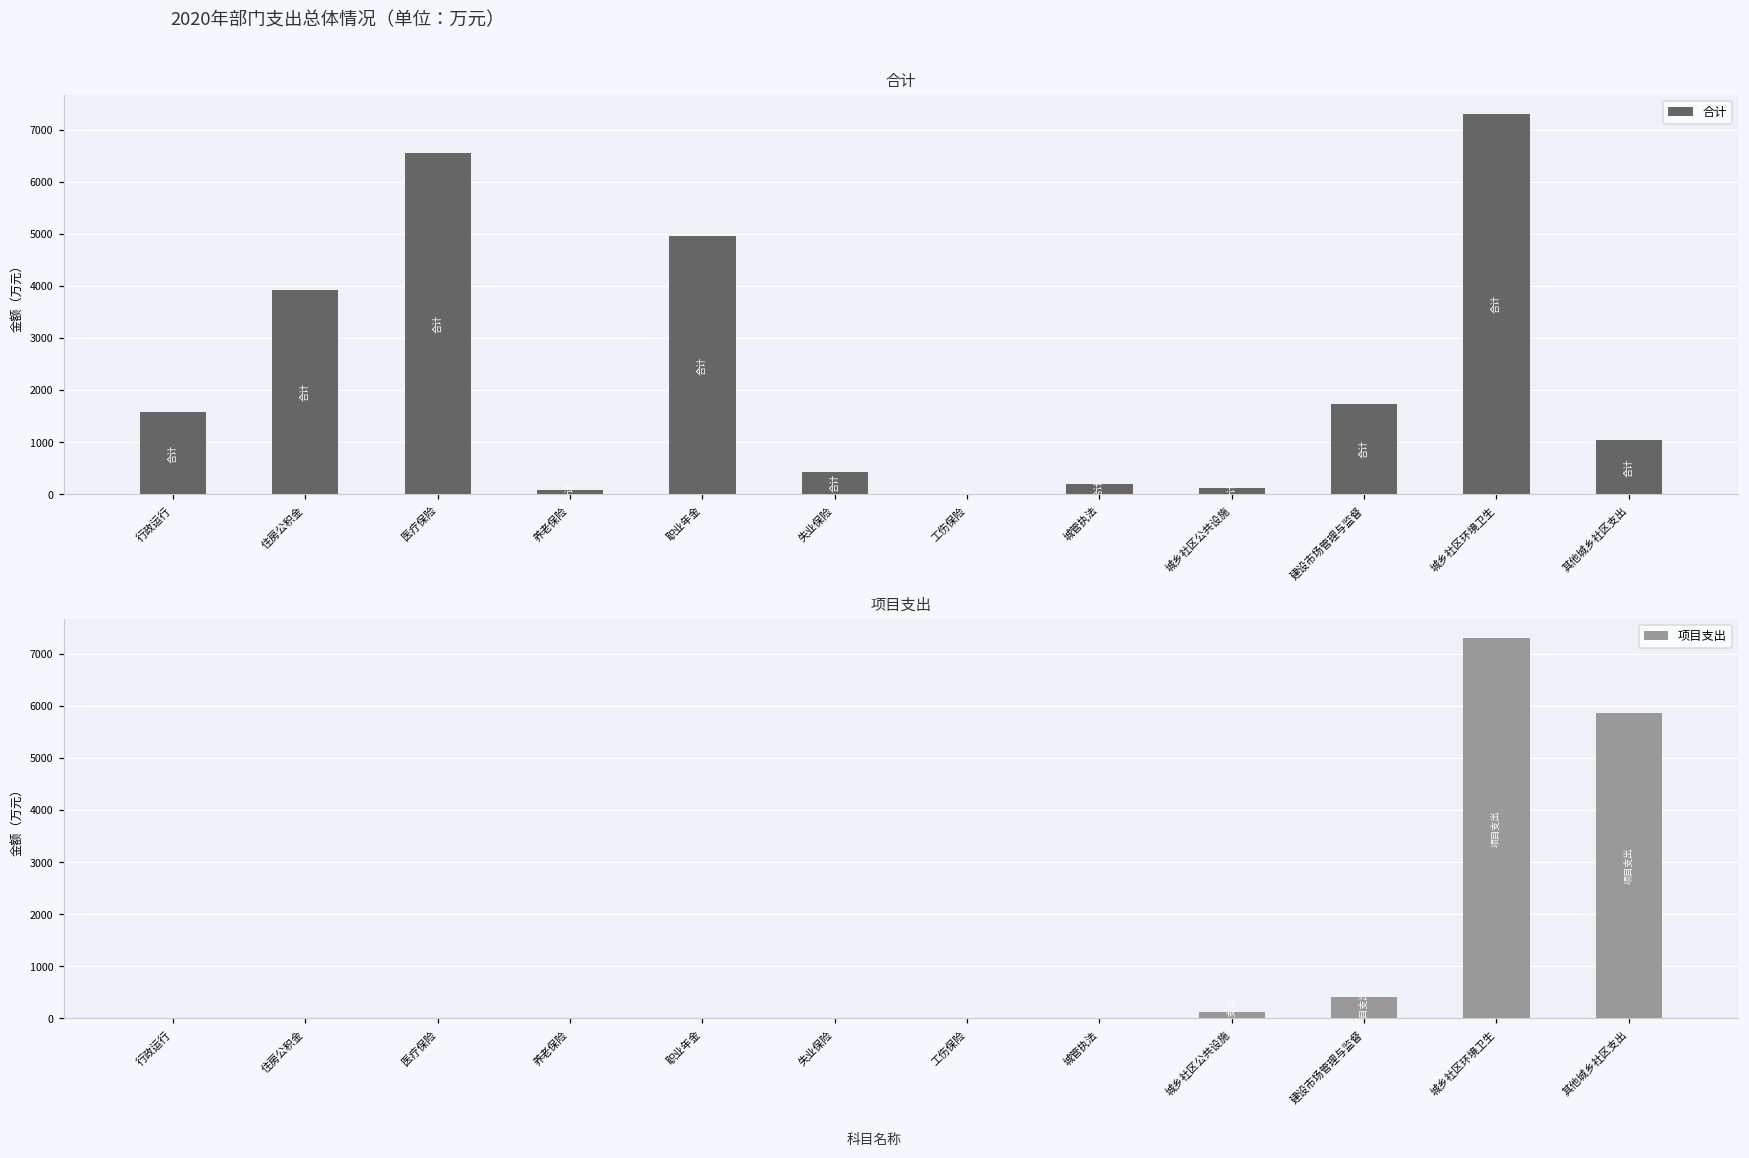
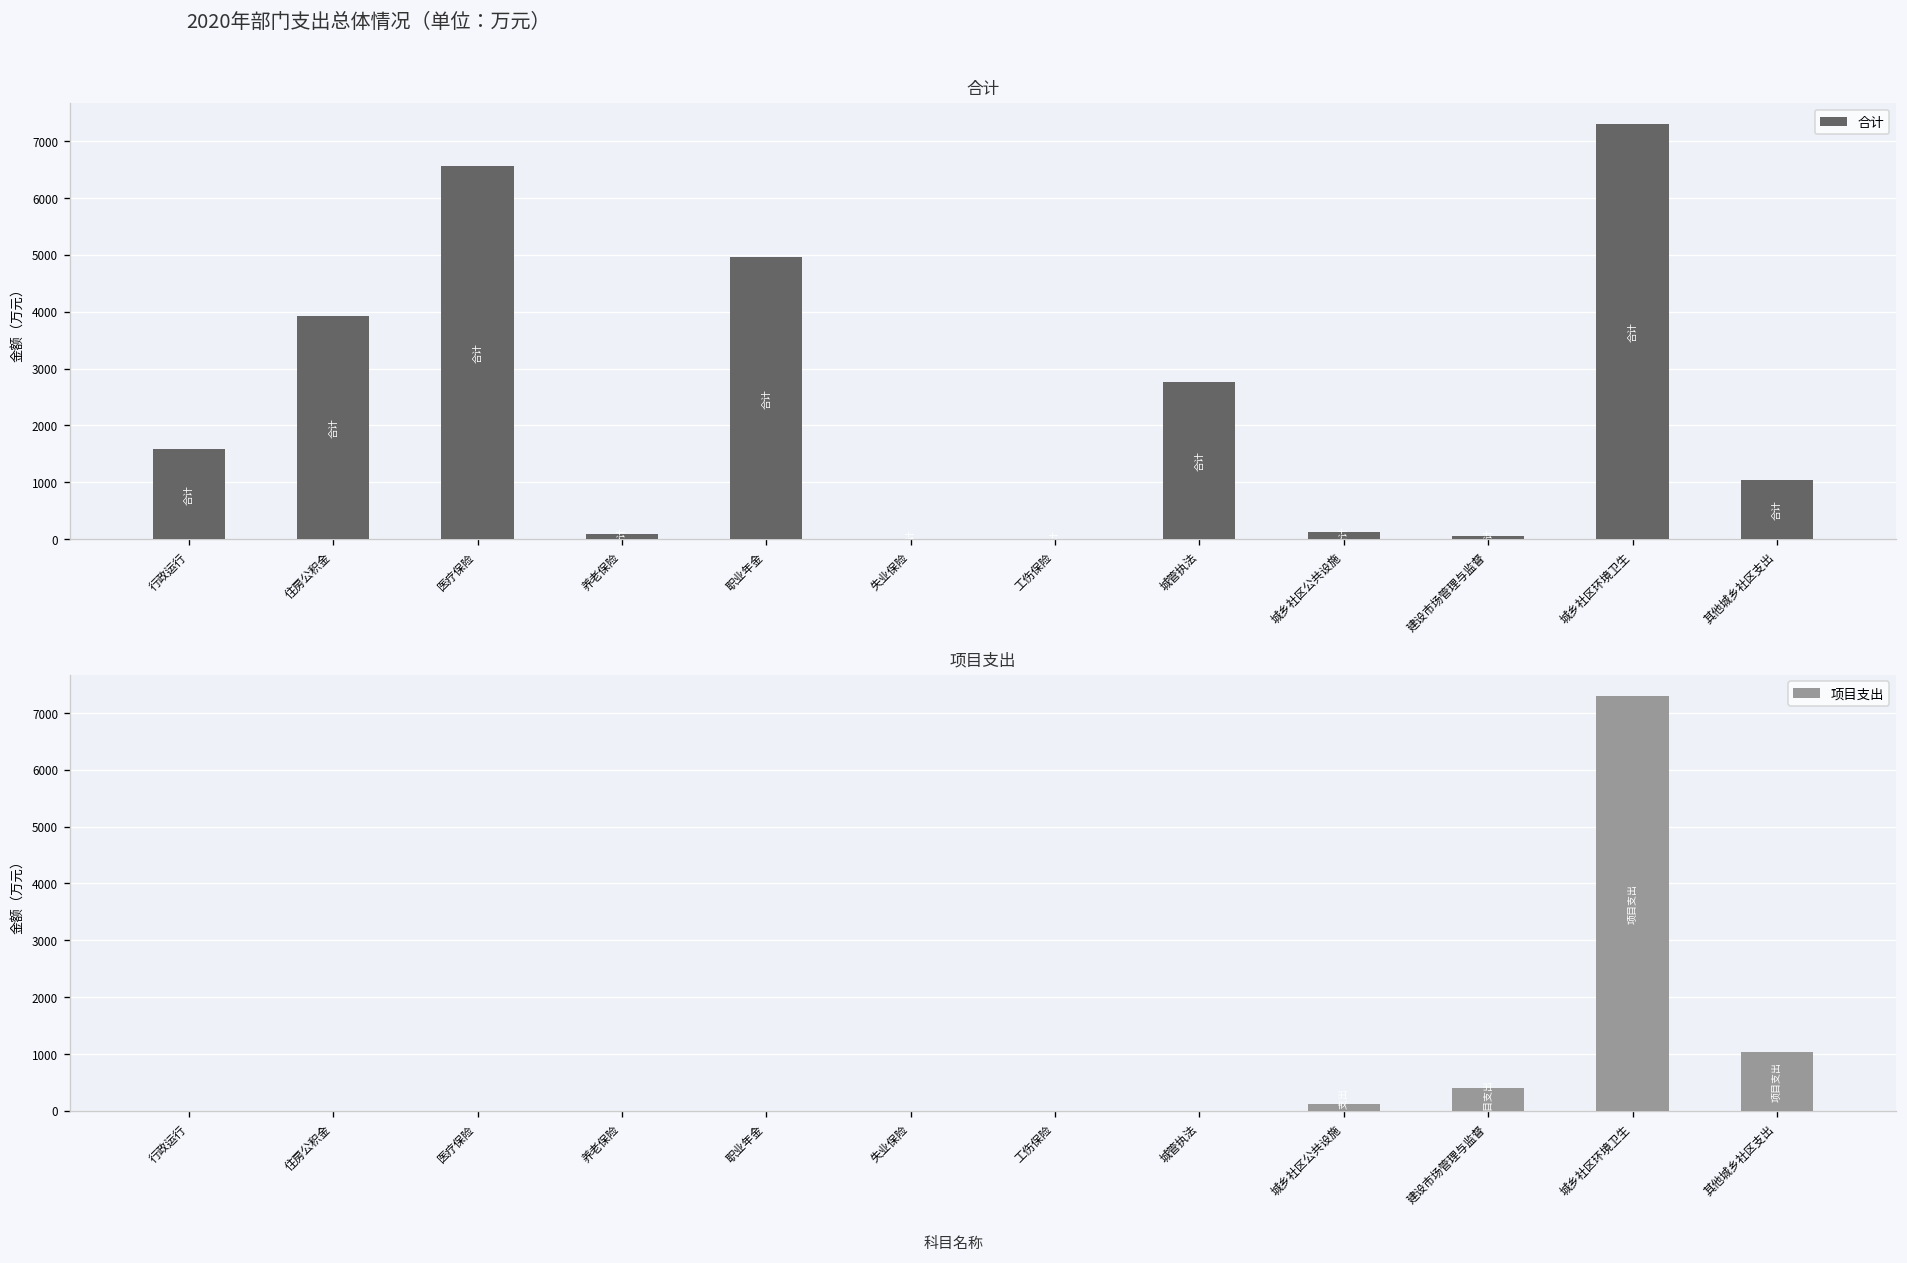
合计, 失业保险: 400 -> 0
合计, 城管执法: 200 -> 2800
合计, 建设市场管理与监督: 1700 -> 100
项目支出, 其他城乡社区支出: 5900 -> 1000
